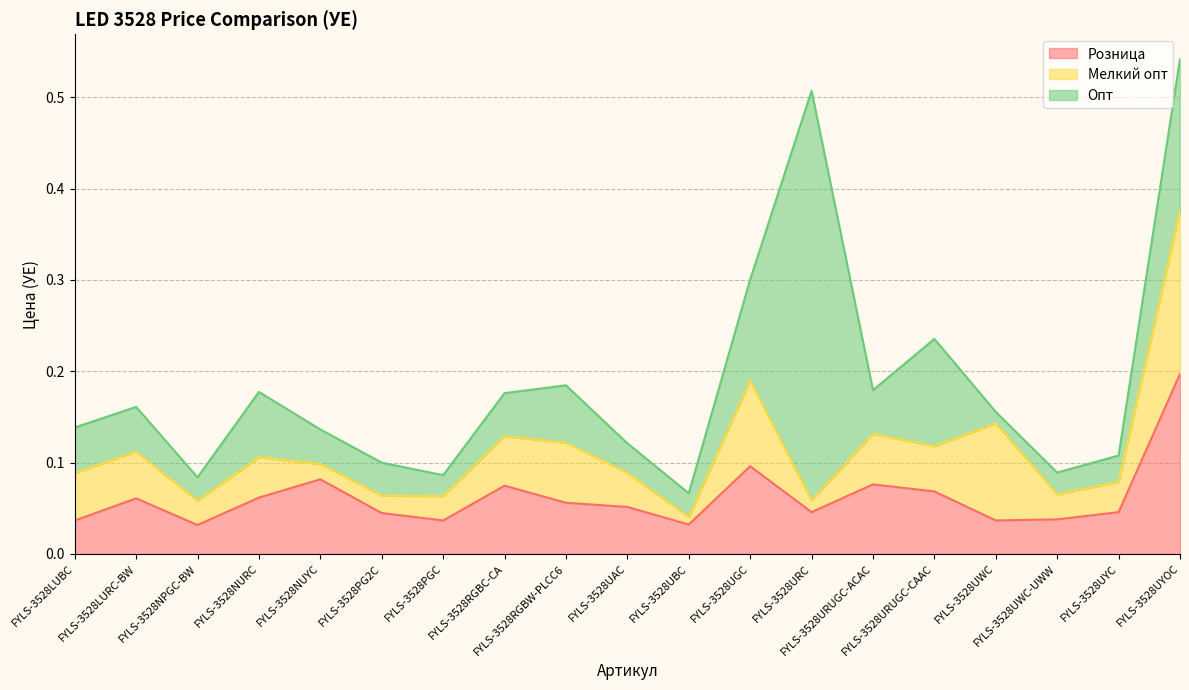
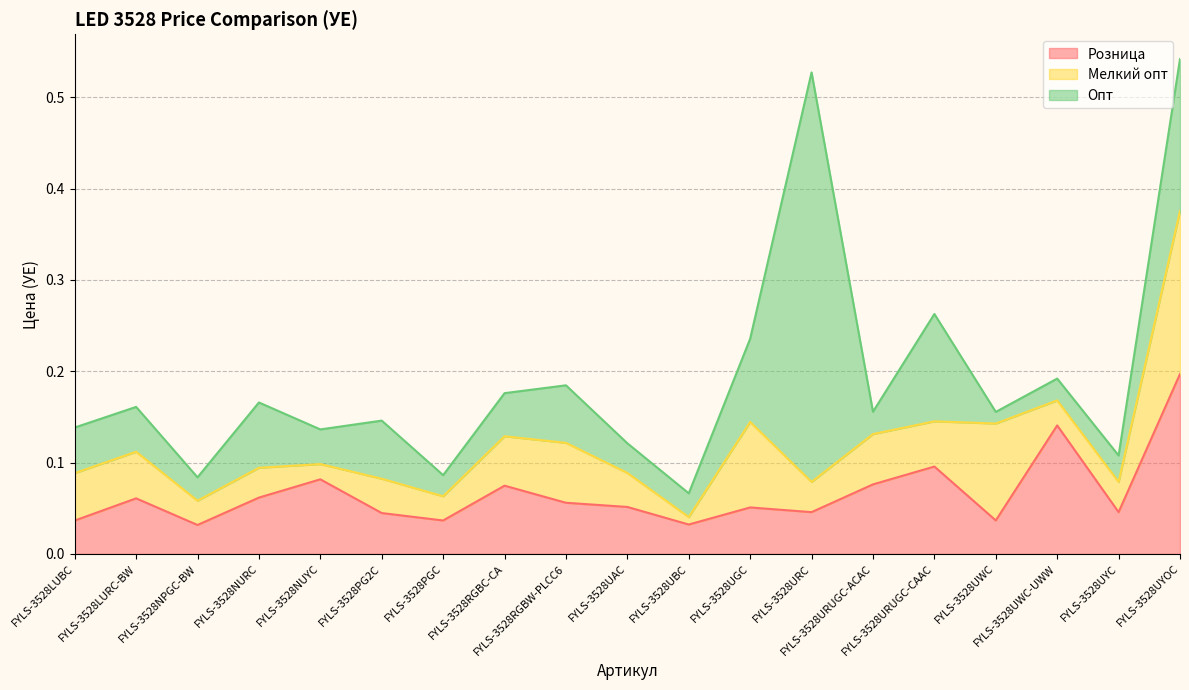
Мелкий опт, FYLS-3528NURC: 0.04 -> 0.03
Мелкий опт, FYLS-3528PG2C: 0.02 -> 0.04
Опт, FYLS-3528PG2C: 0.04 -> 0.06
Розница, FYLS-3528UGC: 0.10 -> 0.05
Опт, FYLS-3528UGC: 0.11 -> 0.09
Мелкий опт, FYLS-3528URC: 0.01 -> 0.03
Опт, FYLS-3528URUGC-ACAC: 0.05 -> 0.02
Розница, FYLS-3528URUGC-CAAC: 0.07 -> 0.10
Розница, FYLS-3528UWC-UWW: 0.04 -> 0.14
